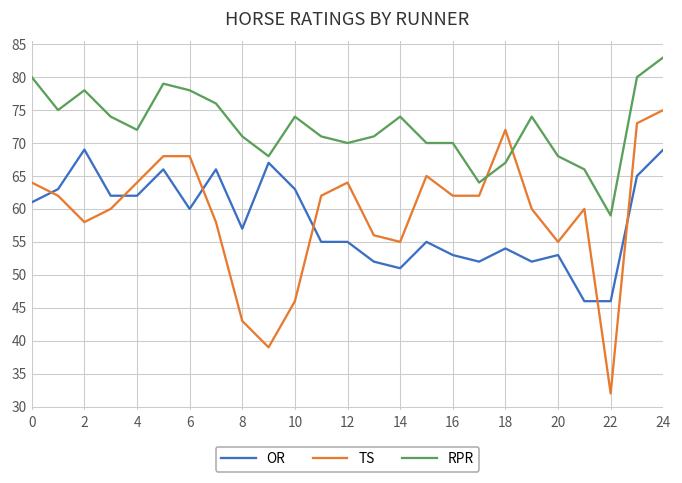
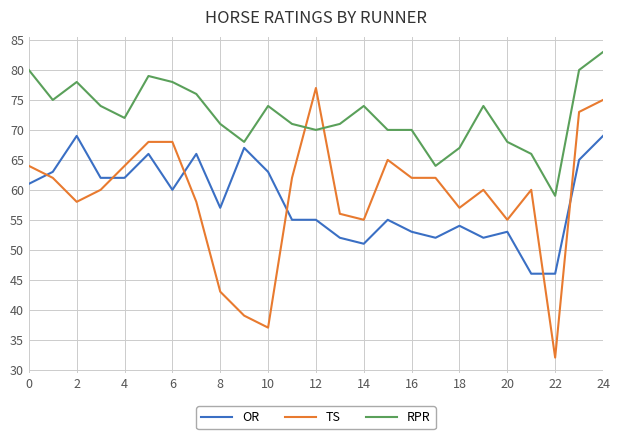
TS, 10: 46 -> 37
TS, 12: 64 -> 77
TS, 18: 72 -> 57
